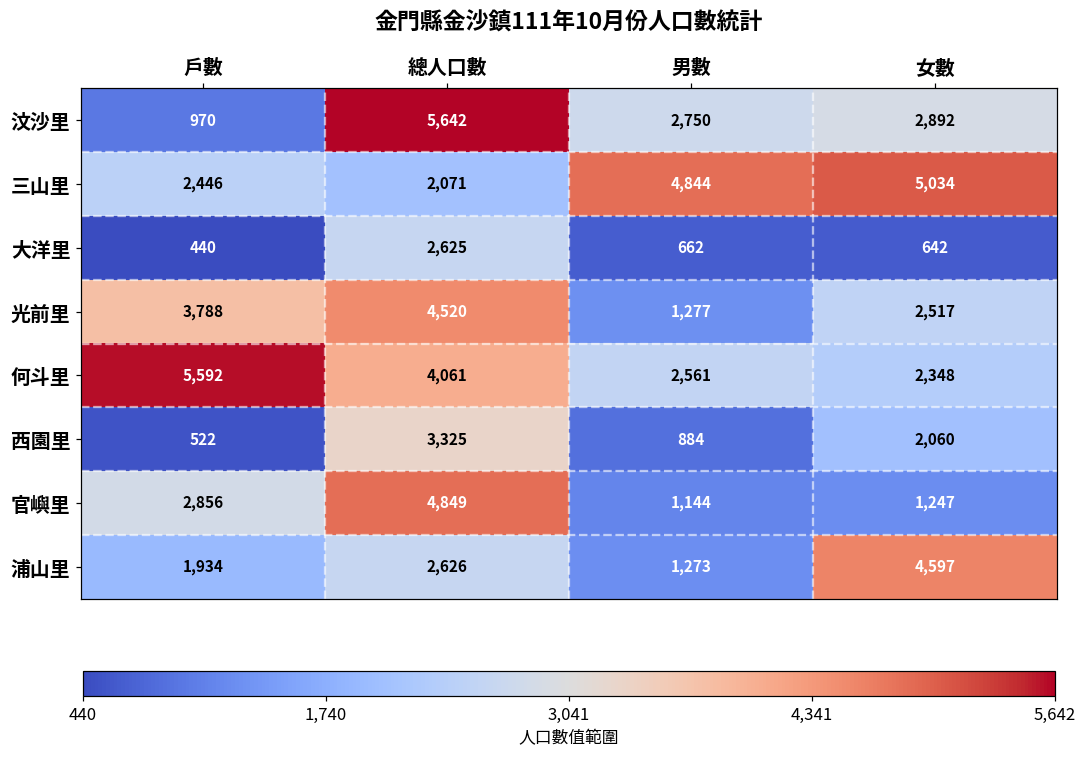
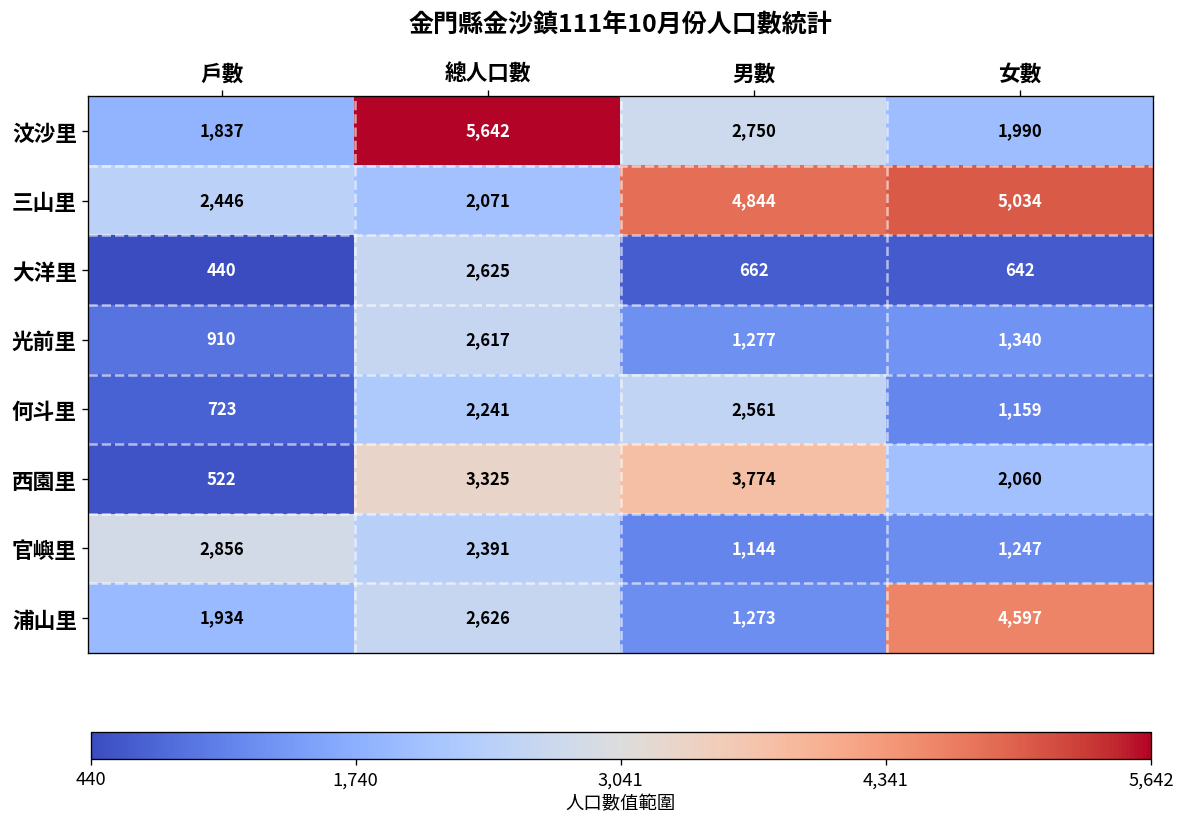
汶沙里, 戶數: 970 -> 1,837
汶沙里, 女數: 2,892 -> 1,990
光前里, 戶數: 3,788 -> 910
光前里, 總人口數: 4,520 -> 2,617
光前里, 女數: 2,517 -> 1,340
何斗里, 戶數: 5,592 -> 723
何斗里, 總人口數: 4,061 -> 2,241
何斗里, 女數: 2,348 -> 1,159
西園里, 男數: 884 -> 3,774
官嶼里, 總人口數: 4,849 -> 2,391
